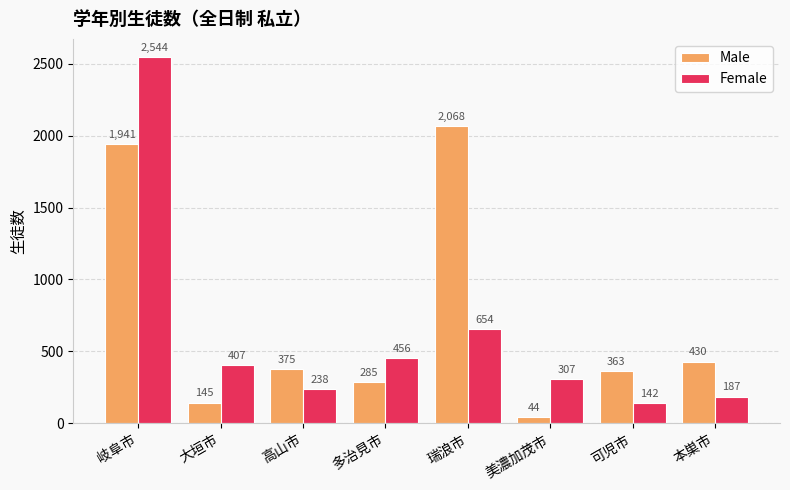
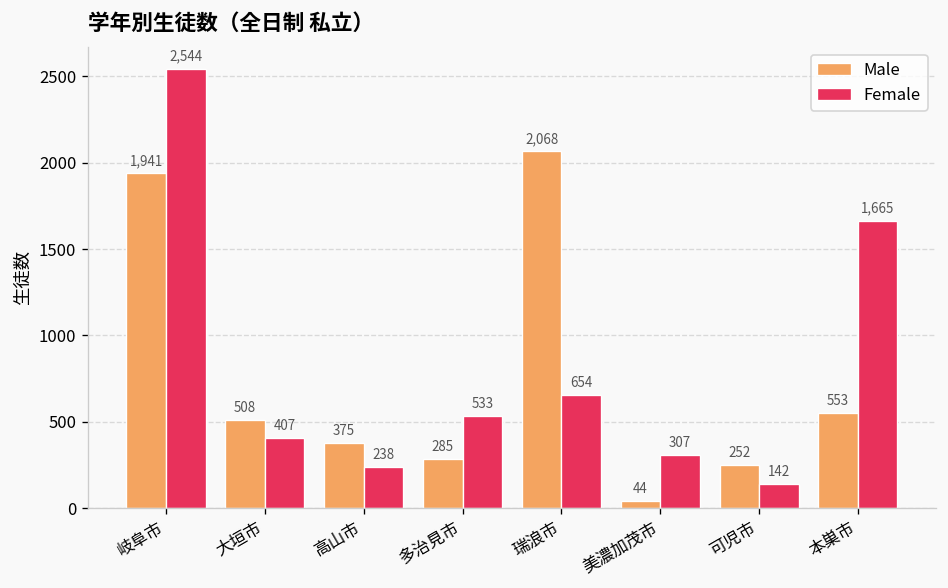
Male, 大垣市: 145 -> 508
Female, 多治見市: 456 -> 533
Male, 可児市: 363 -> 252
Male, 本巣市: 430 -> 553
Female, 本巣市: 187 -> 1,665
